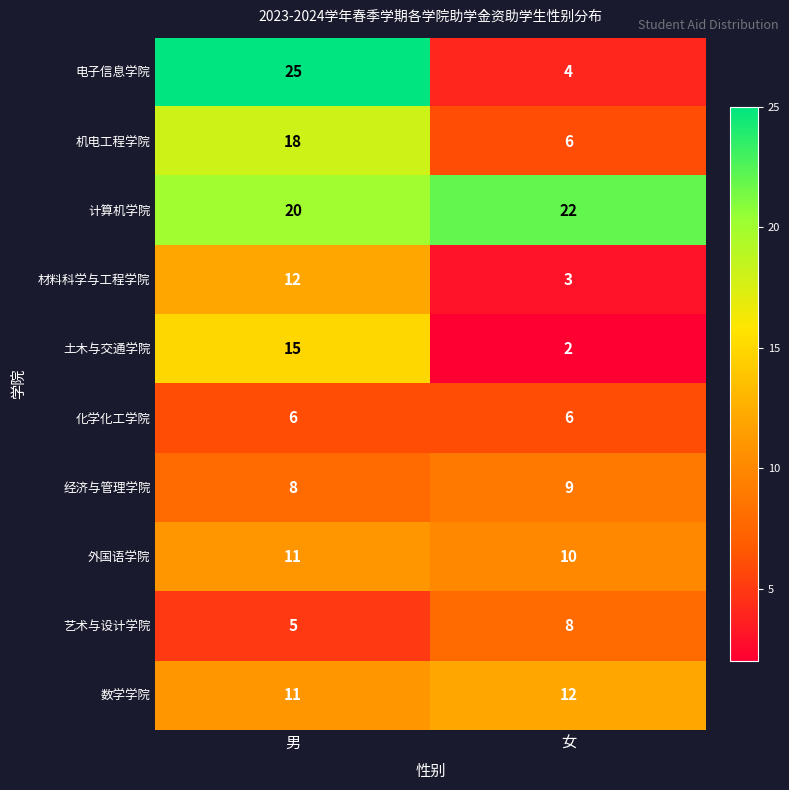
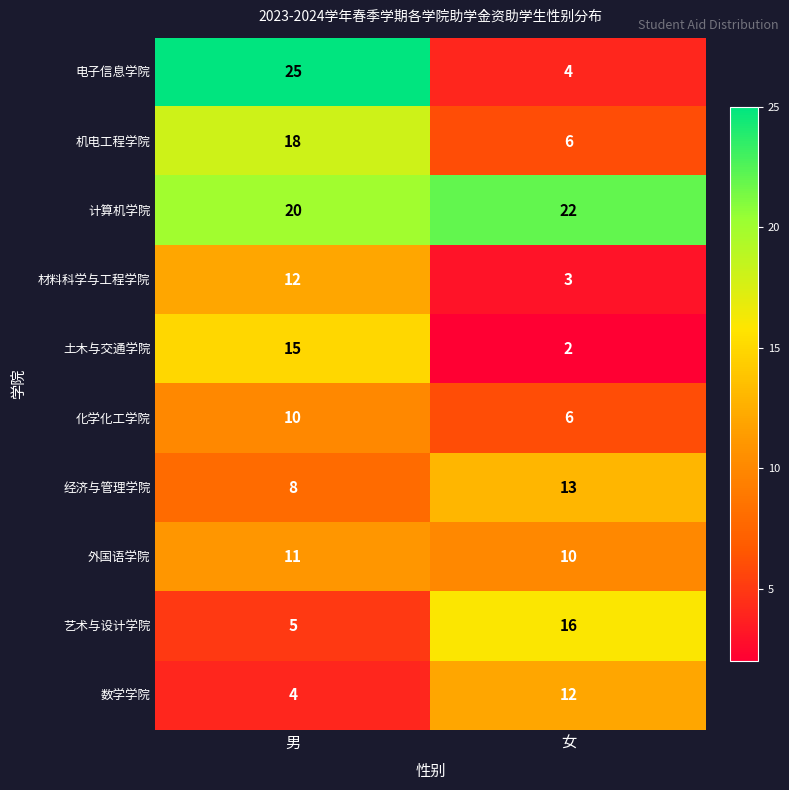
化学化工学院, 男: 6 -> 10
经济与管理学院, 女: 9 -> 13
艺术与设计学院, 女: 8 -> 16
数学学院, 男: 11 -> 4
